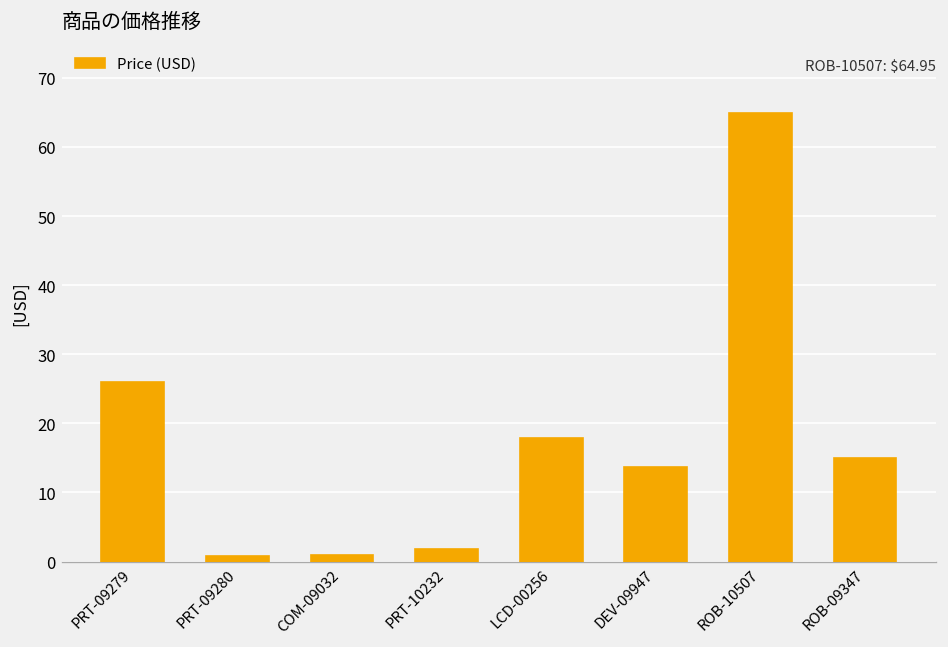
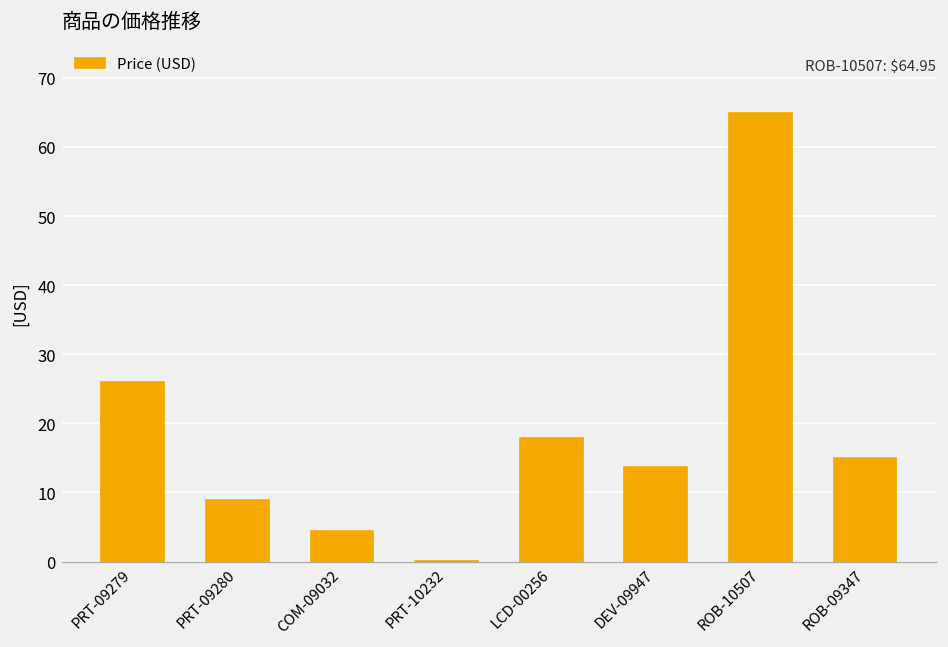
PRT-09280: 1 -> 9
COM-09032: 1 -> 5
PRT-10232: 2 -> 0
